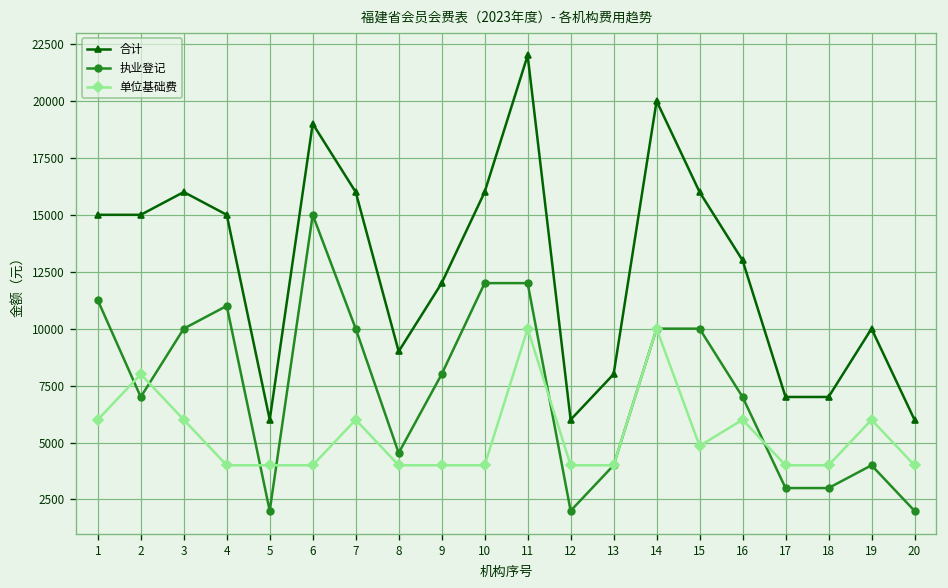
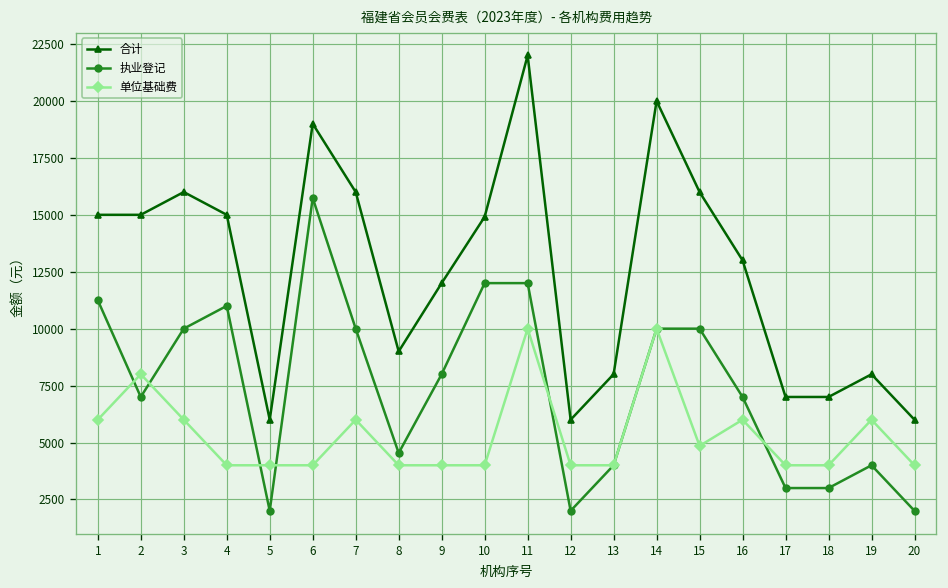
执业登记, 6: 15000 -> 15700
合计, 10: 16000 -> 14900
合计, 19: 10000 -> 8000
